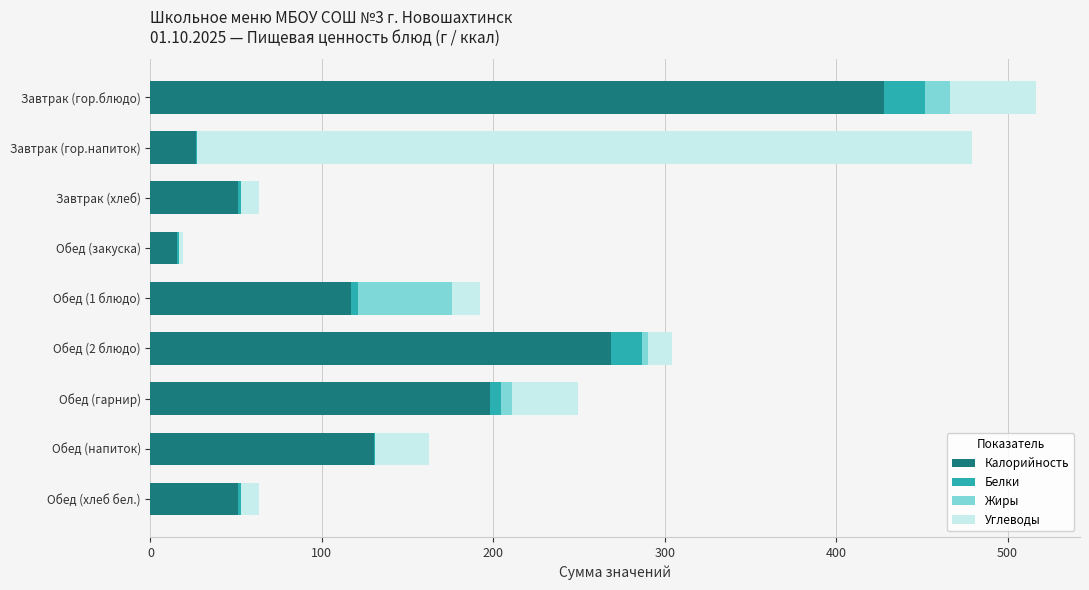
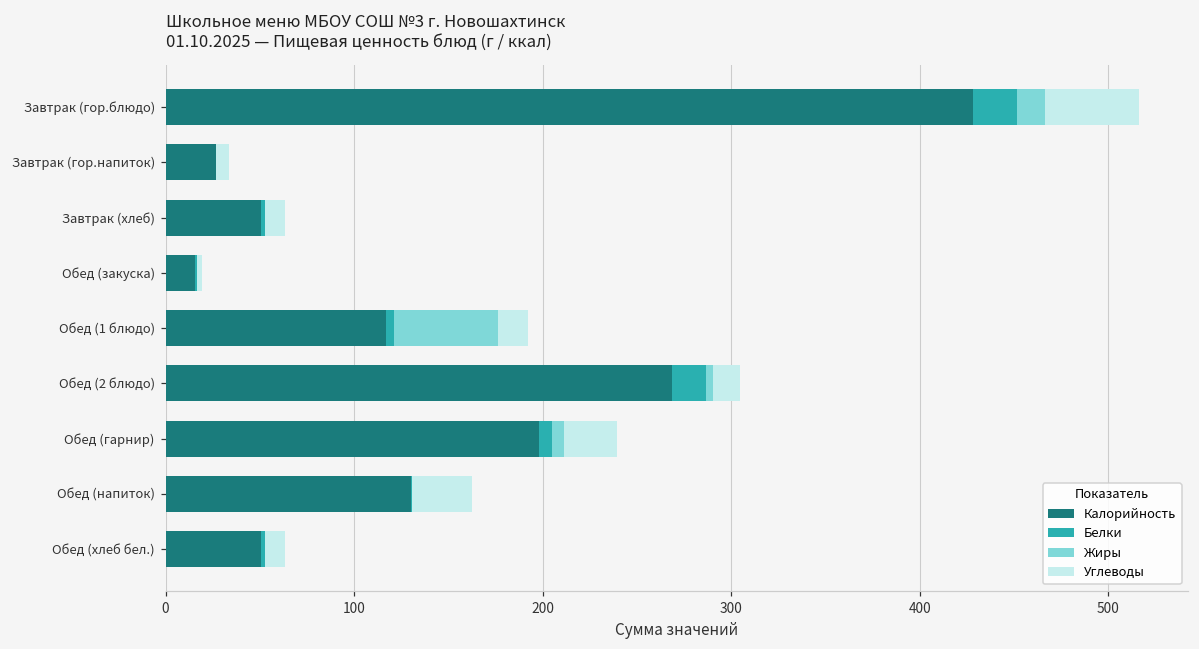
Углеводы, Завтрак (гор.напиток): 452 -> 7
Углеводы, Обед (гарнир): 38 -> 28
